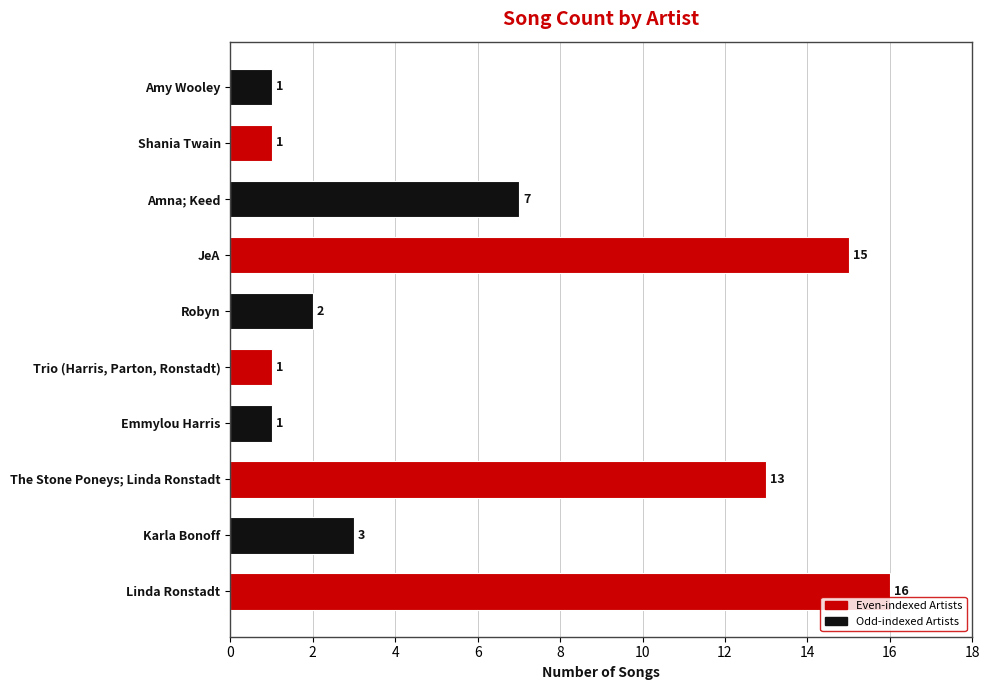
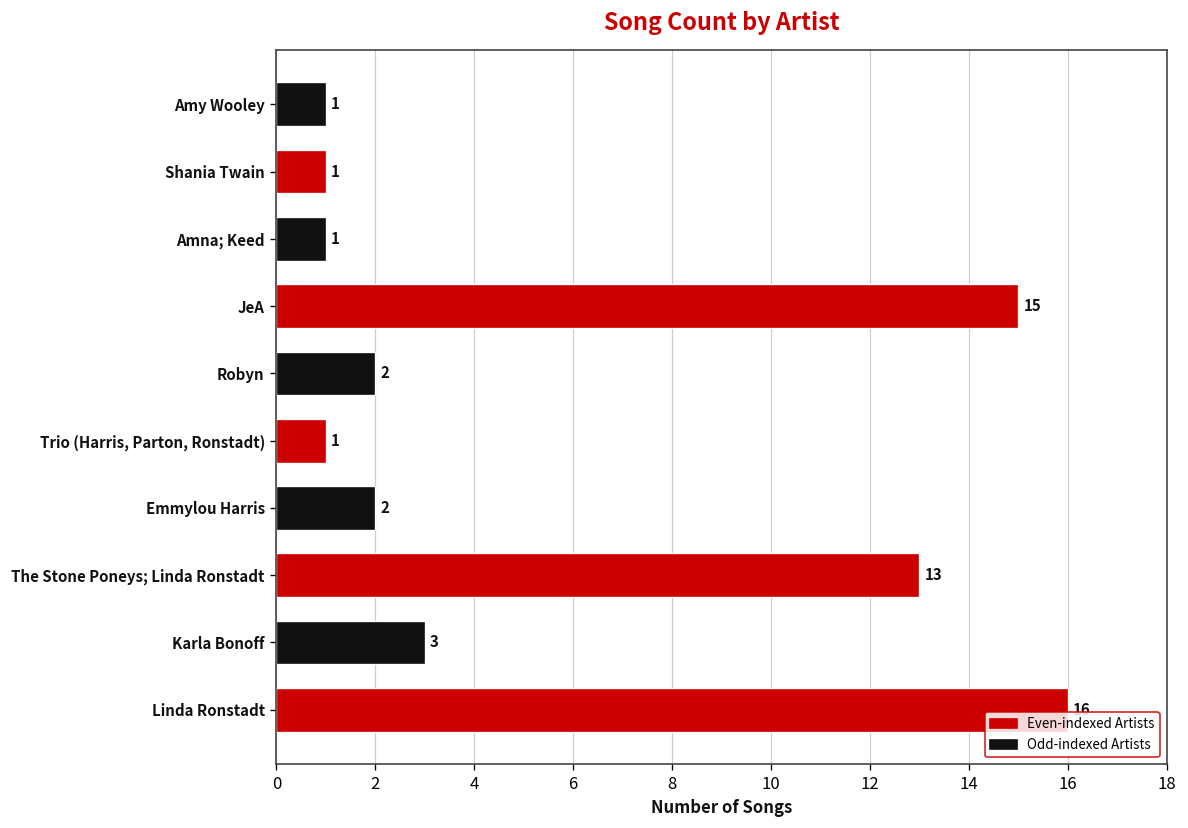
Amna; Keed: 7 -> 1
Emmylou Harris: 1 -> 2
